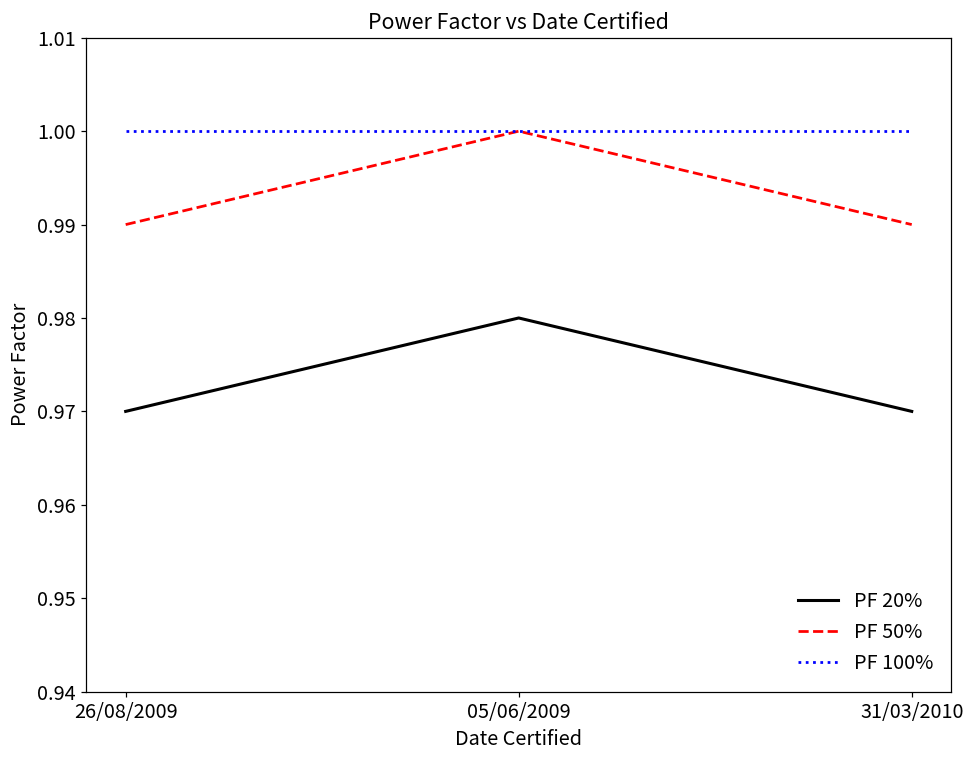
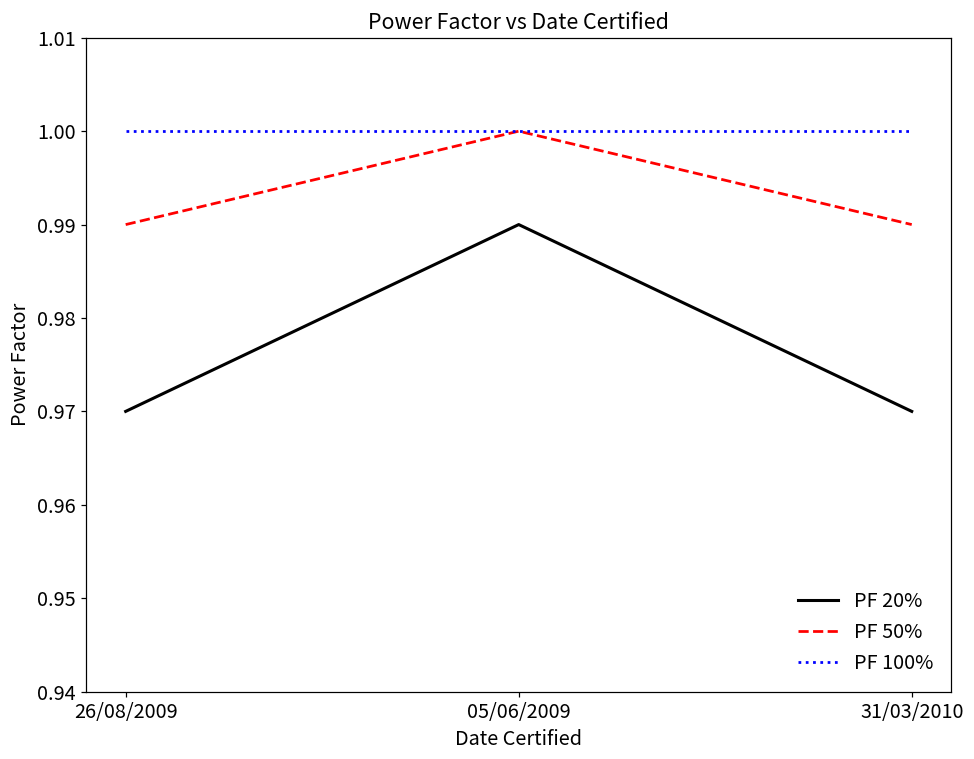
PF 20%, 05/06/2009: 0.98 -> 0.99
